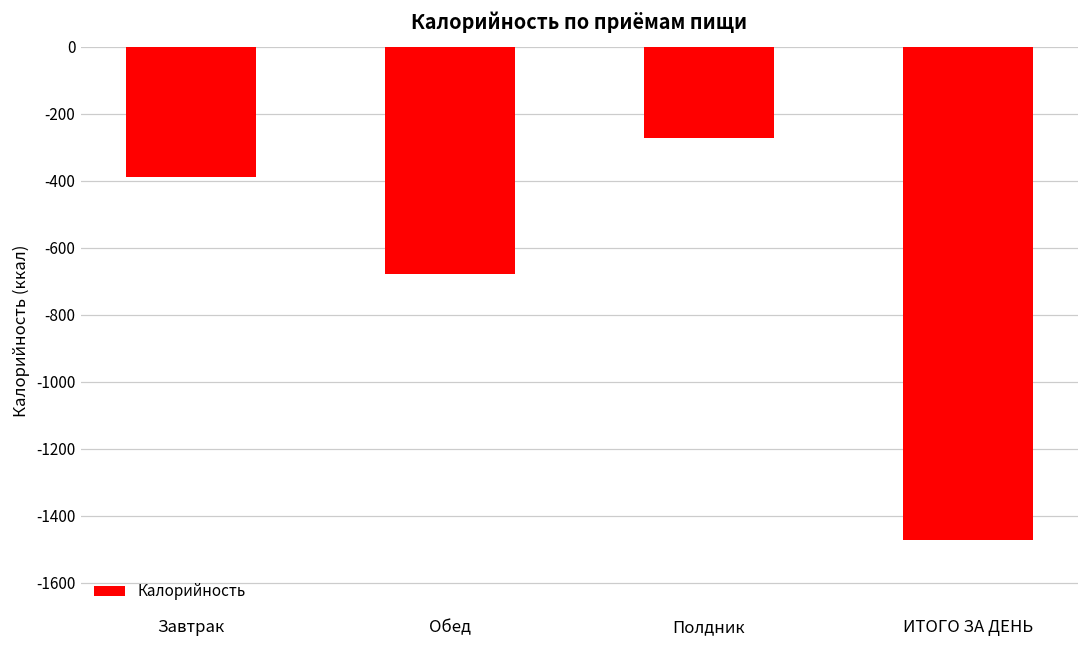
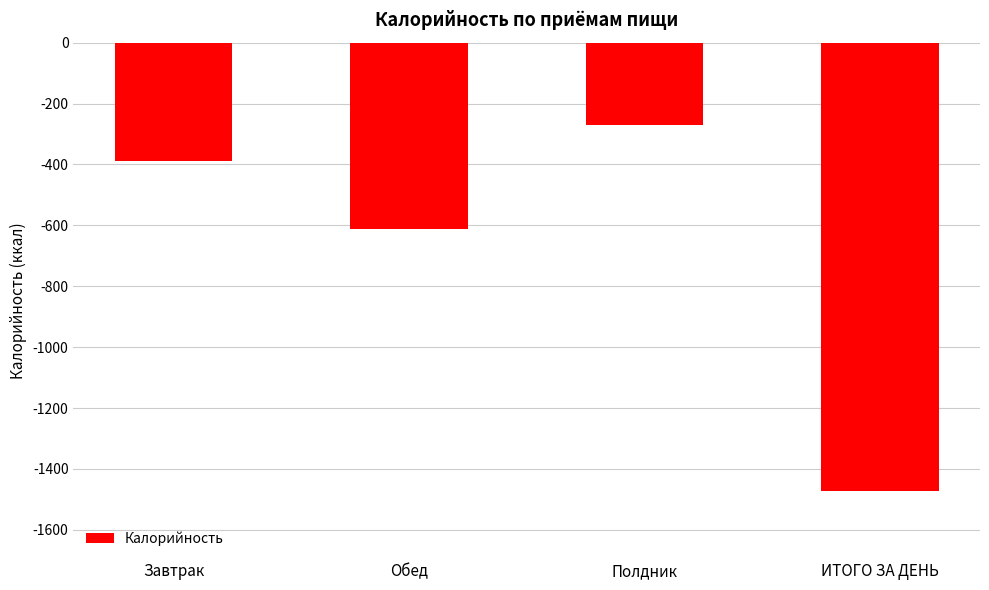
Обед: -680 -> -610
